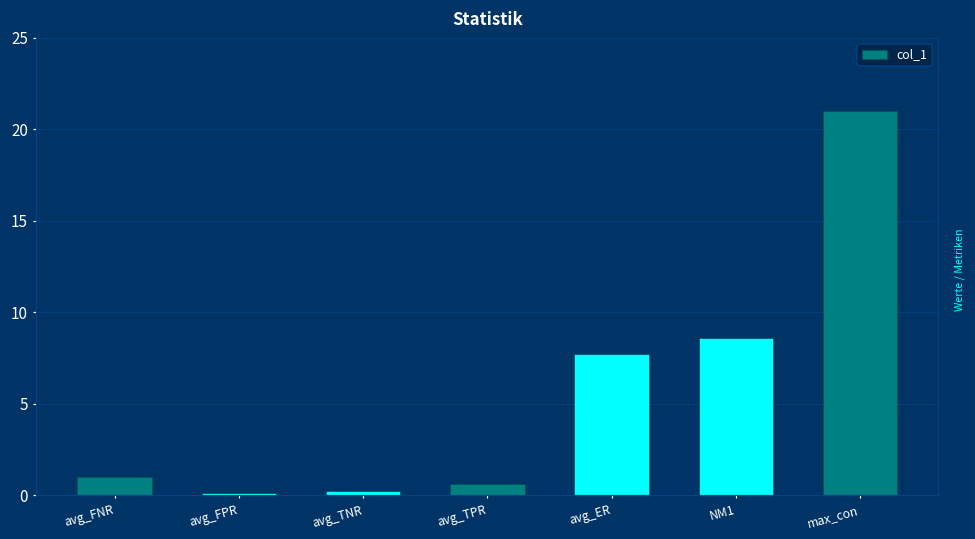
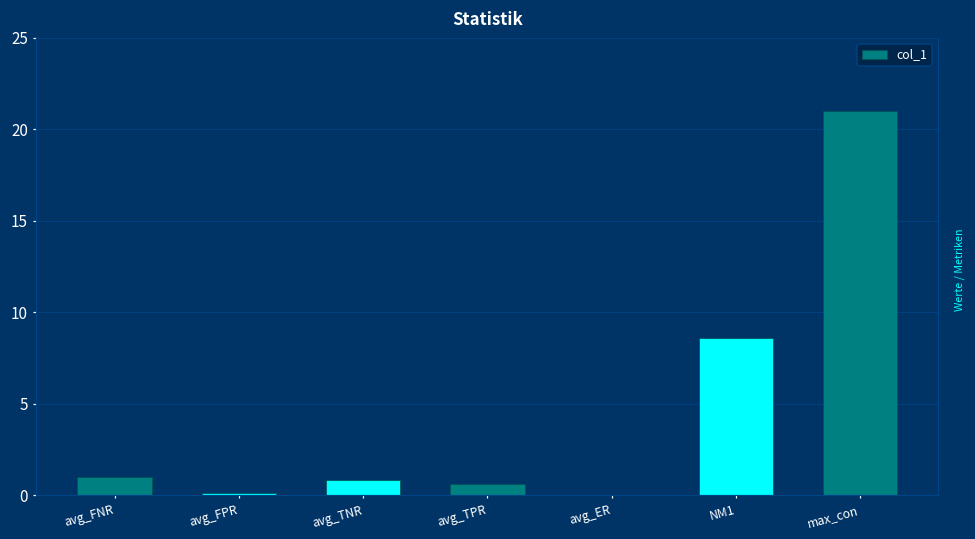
avg_TNR: 0.3 -> 0.9
avg_ER: 7.7 -> 0.0
